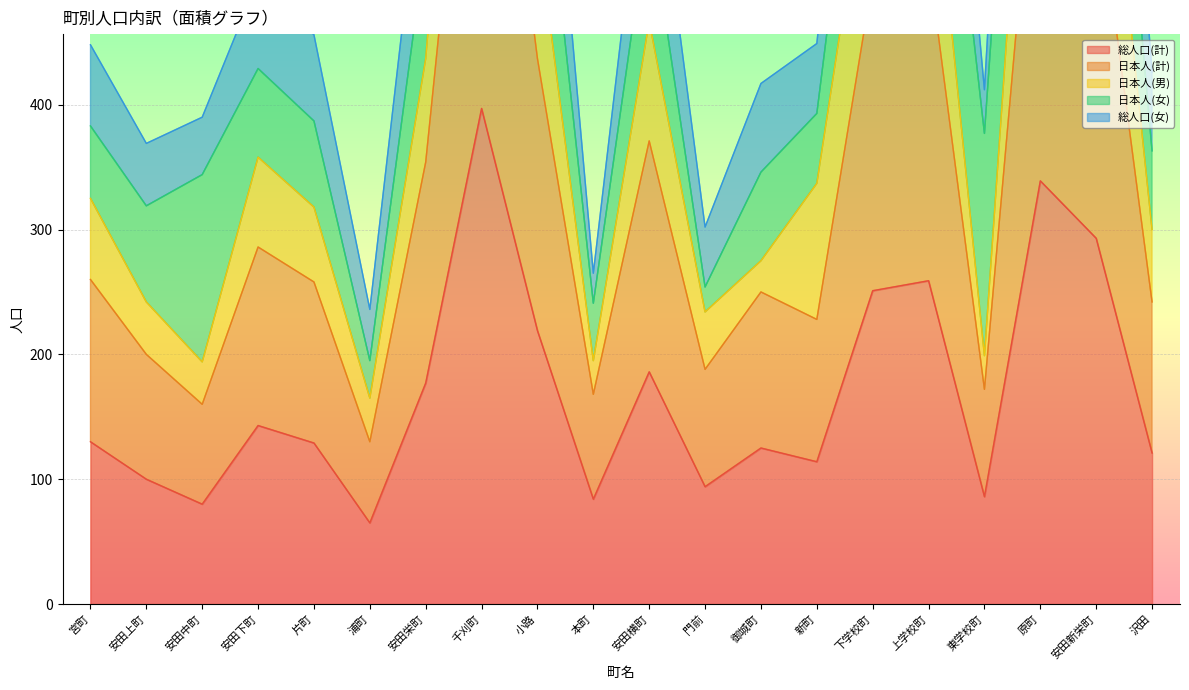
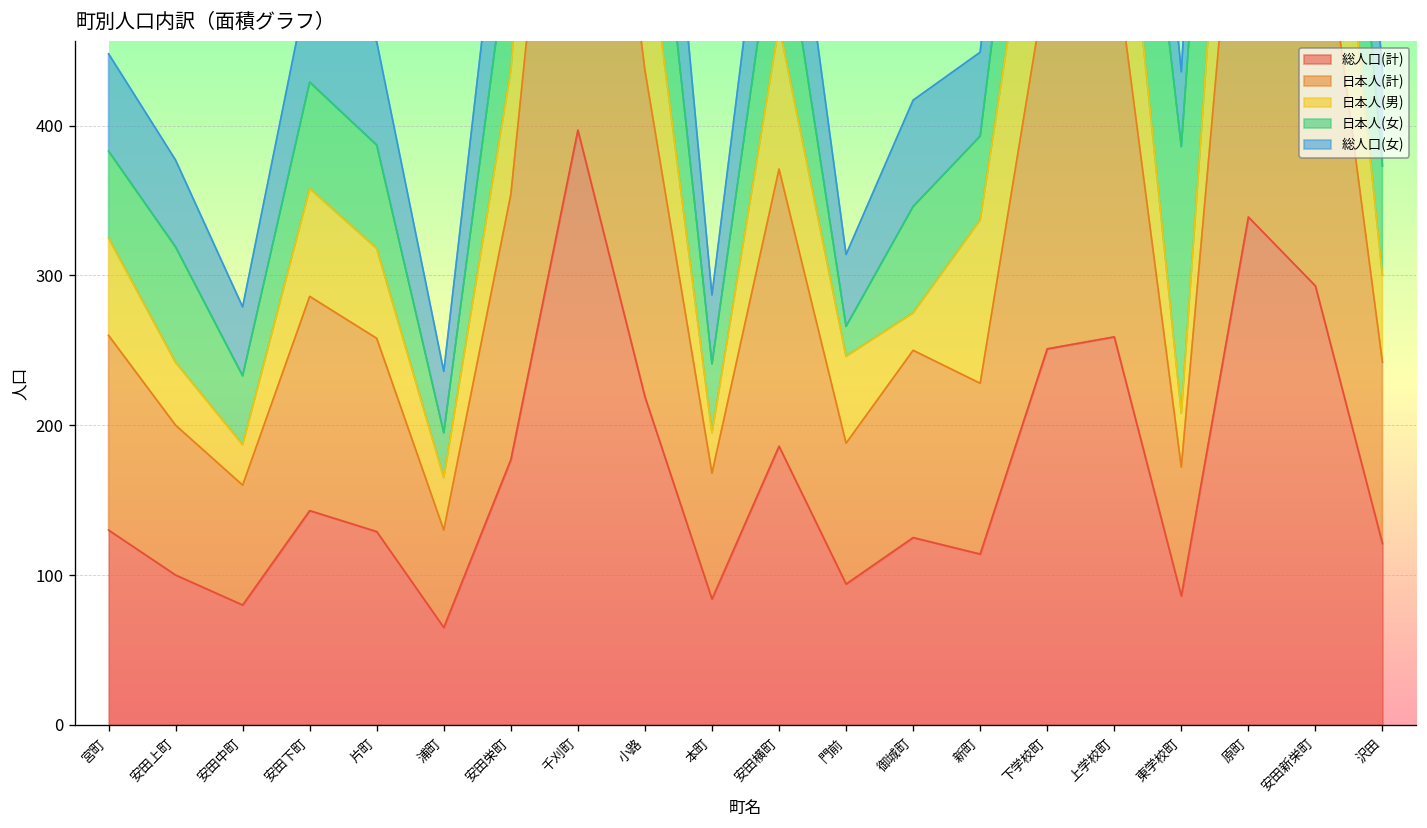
総人口(女), 安田上町: 50 -> 58
日本人(男), 安田中町: 34 -> 27
日本人(女), 安田中町: 150 -> 46
総人口(女), 本町: 24 -> 46
日本人(男), 門前: 46 -> 58
日本人(男), 東学校町: 27 -> 36
総人口(女), 東学校町: 35 -> 50
日本人(女), 沢田: 63 -> 73
